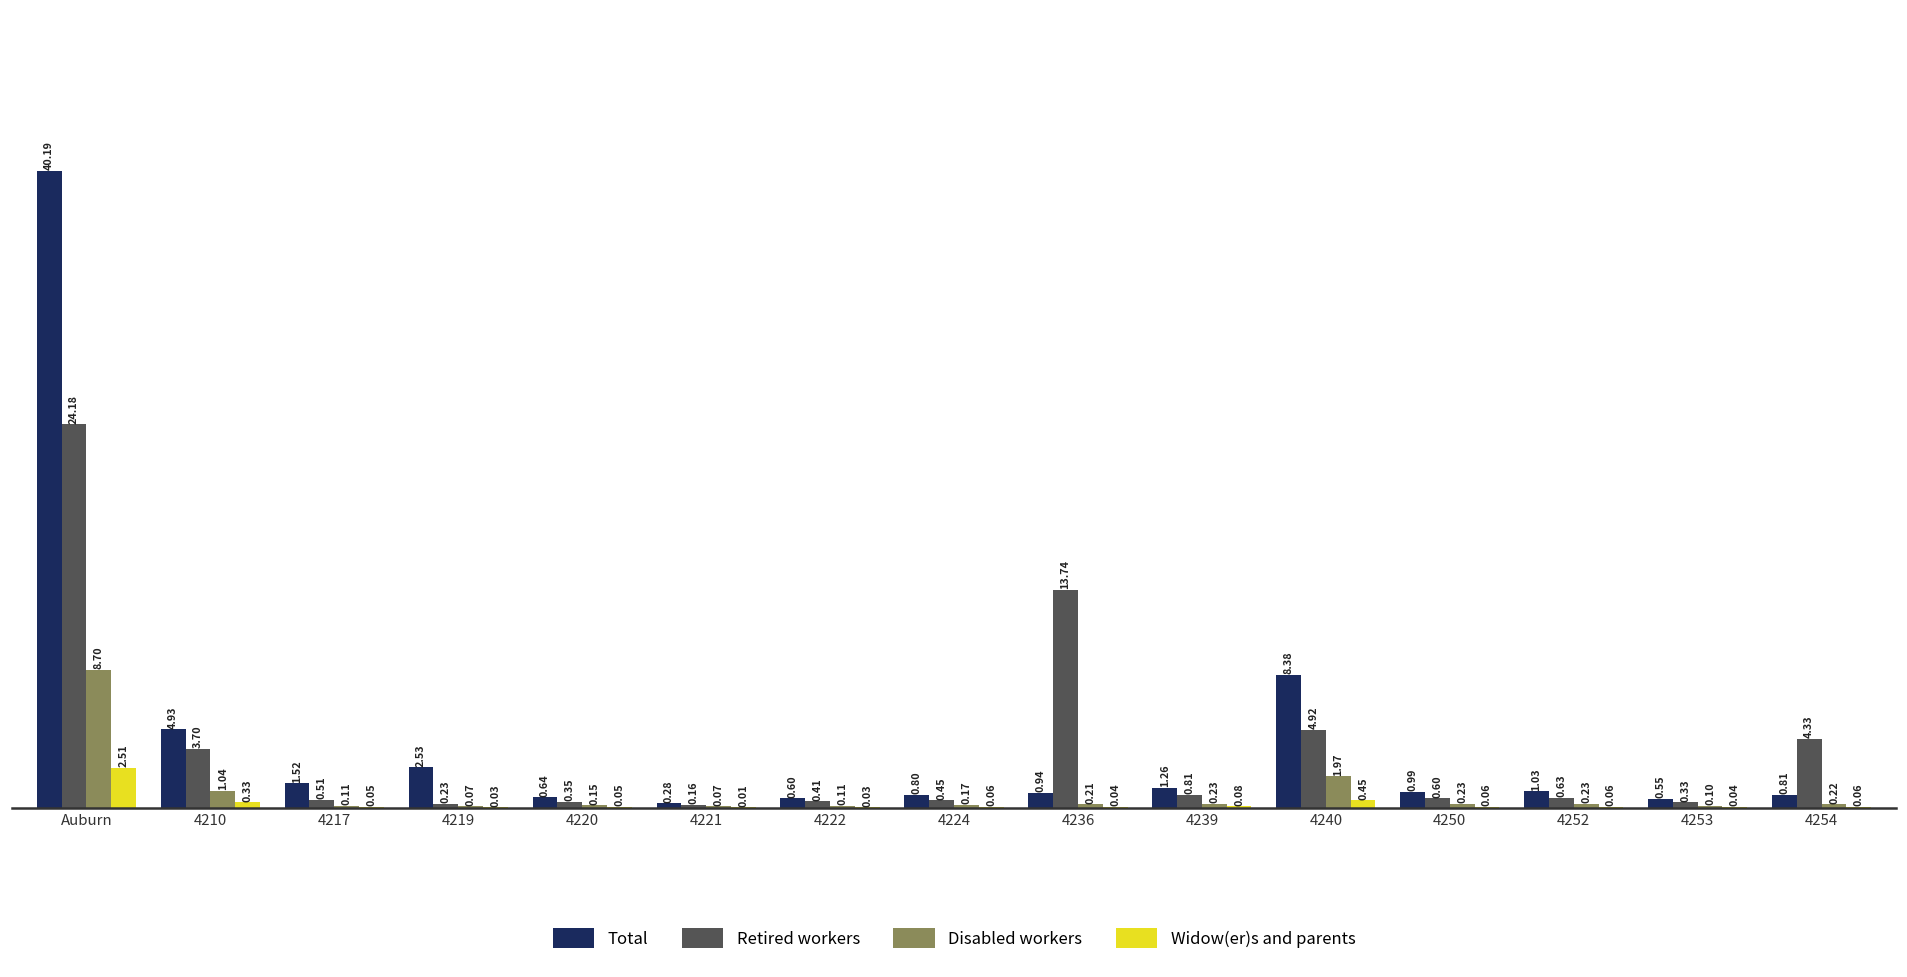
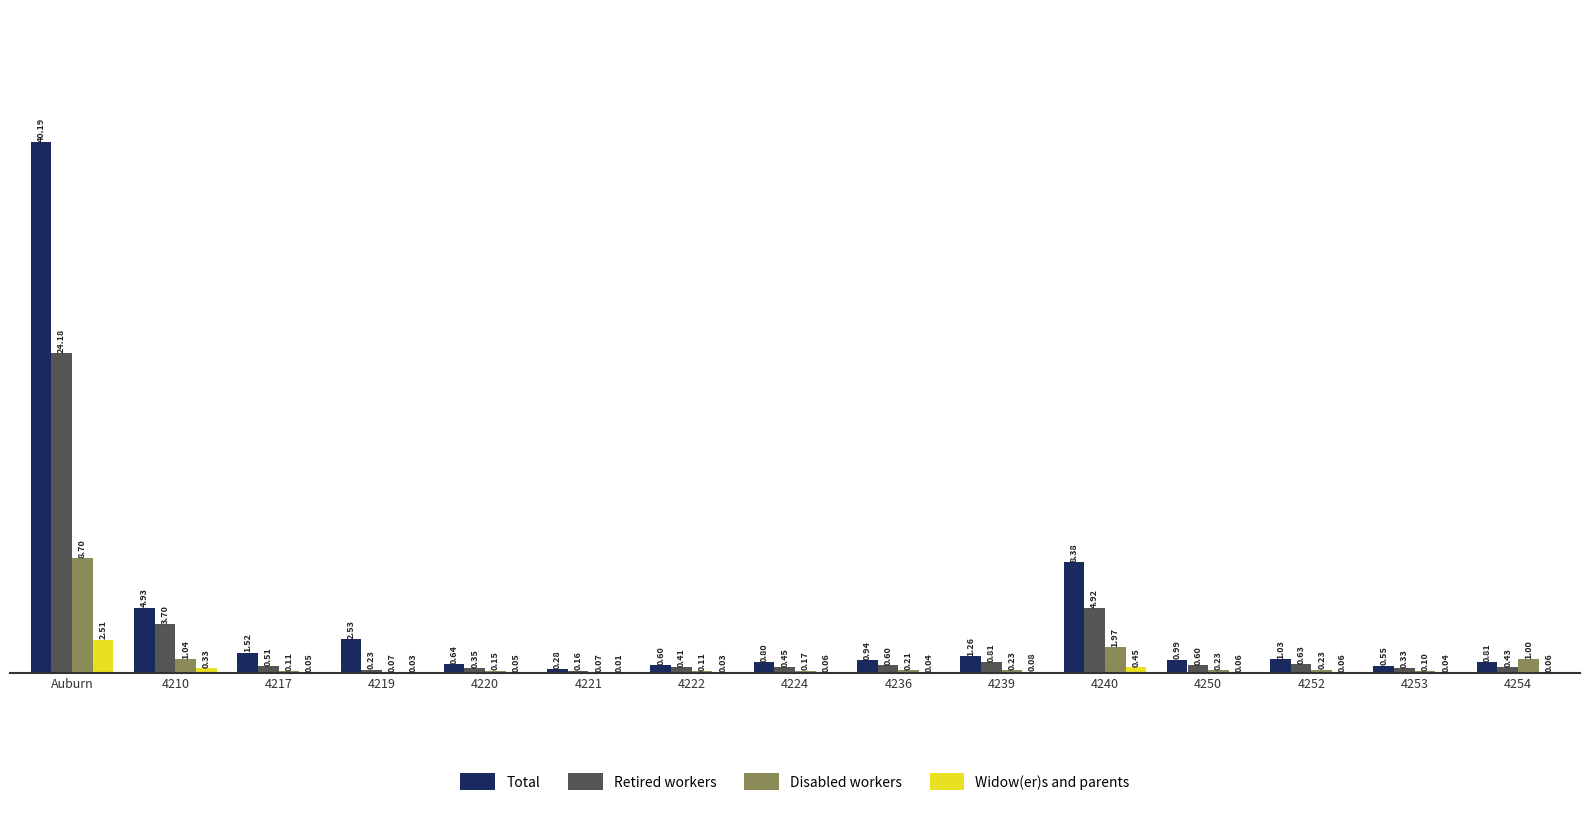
Retired workers, 4236: 13.74 -> 0.60
Retired workers, 4254: 4.33 -> 0.43
Disabled workers, 4254: 0.22 -> 1.00
